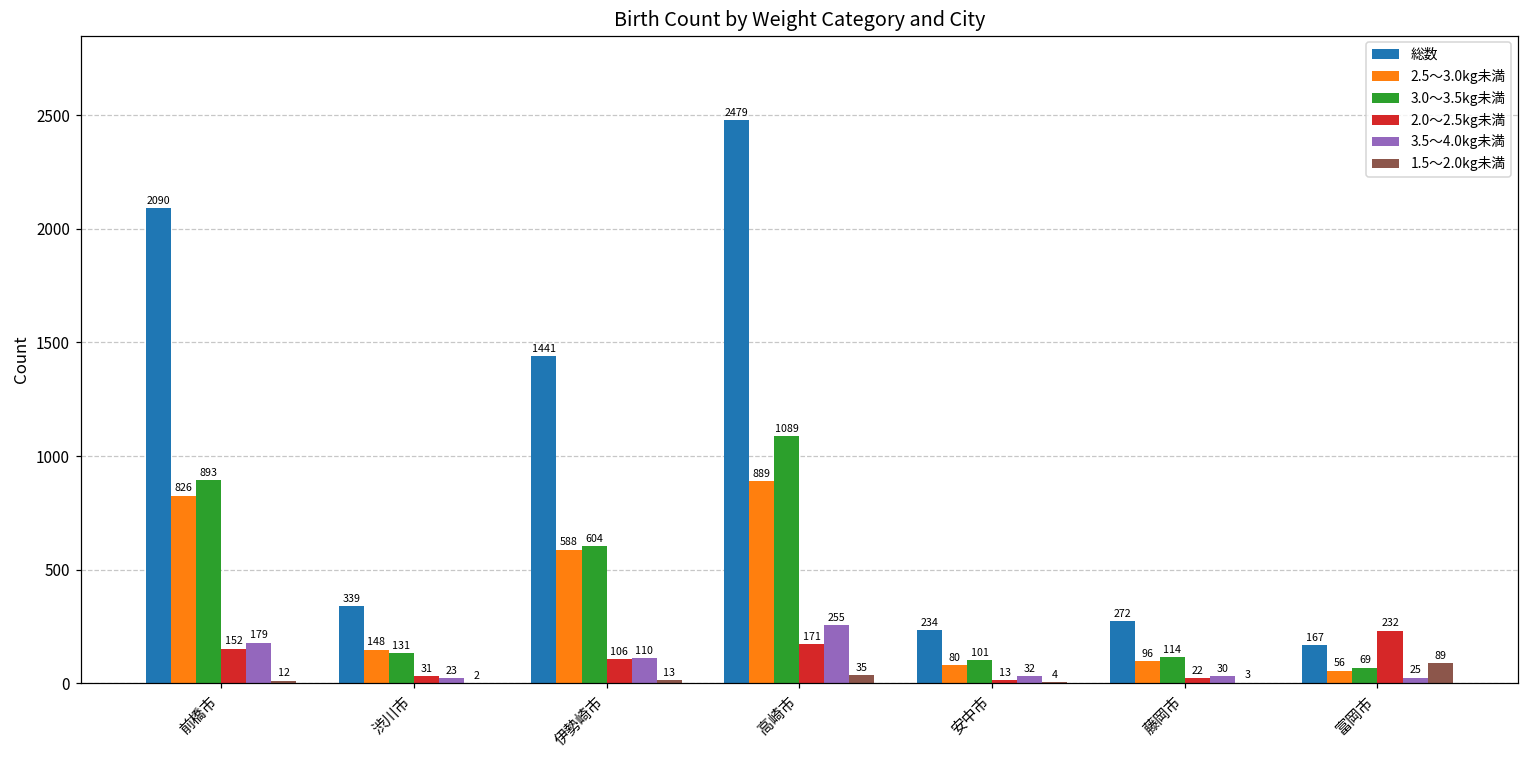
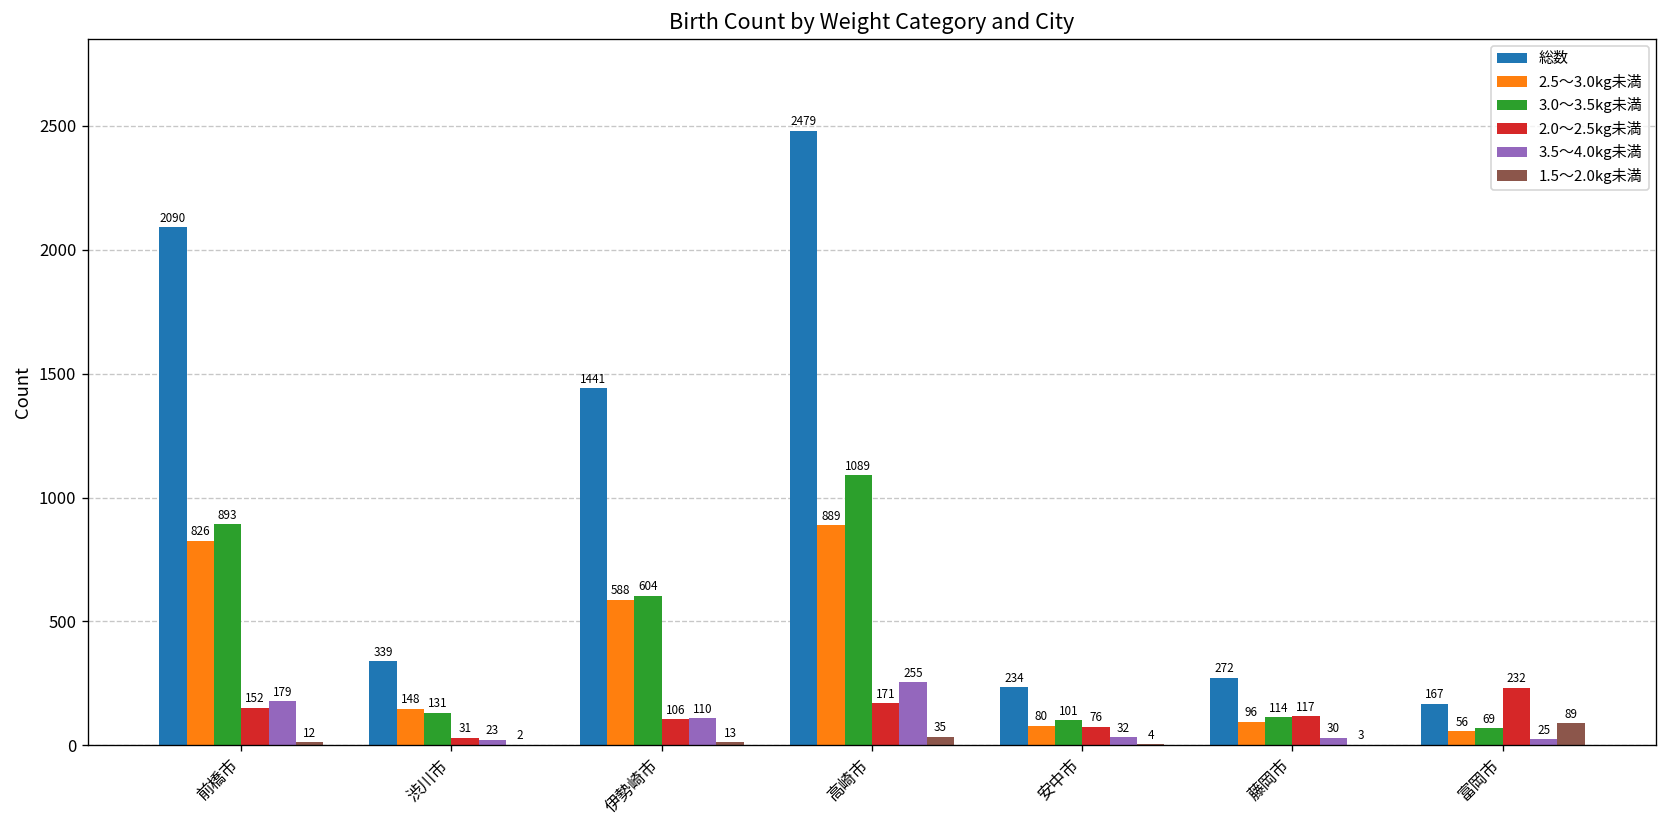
2.0～2.5kg未満, 安中市: 13 -> 76
2.0～2.5kg未満, 藤岡市: 22 -> 117
